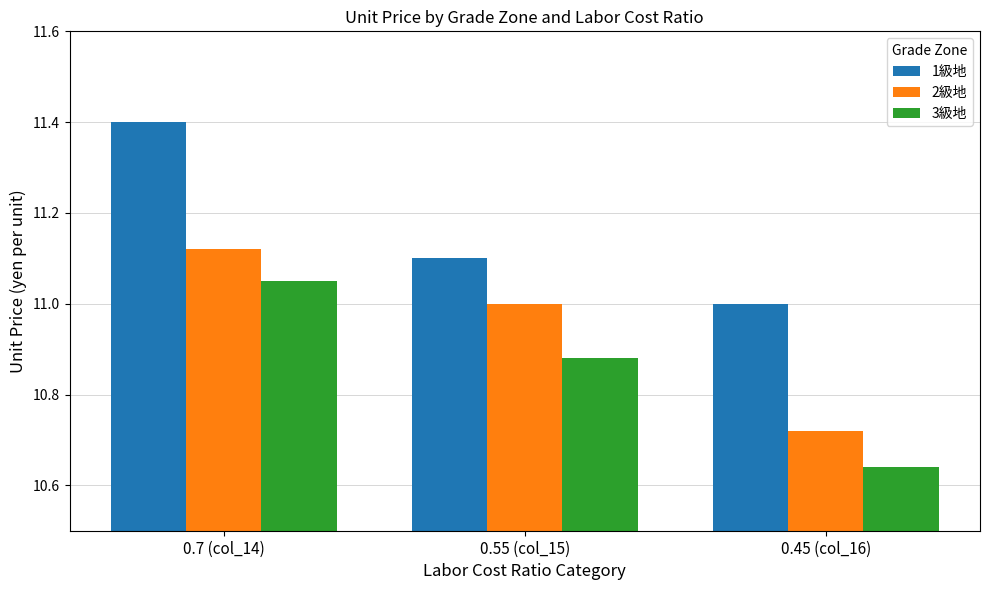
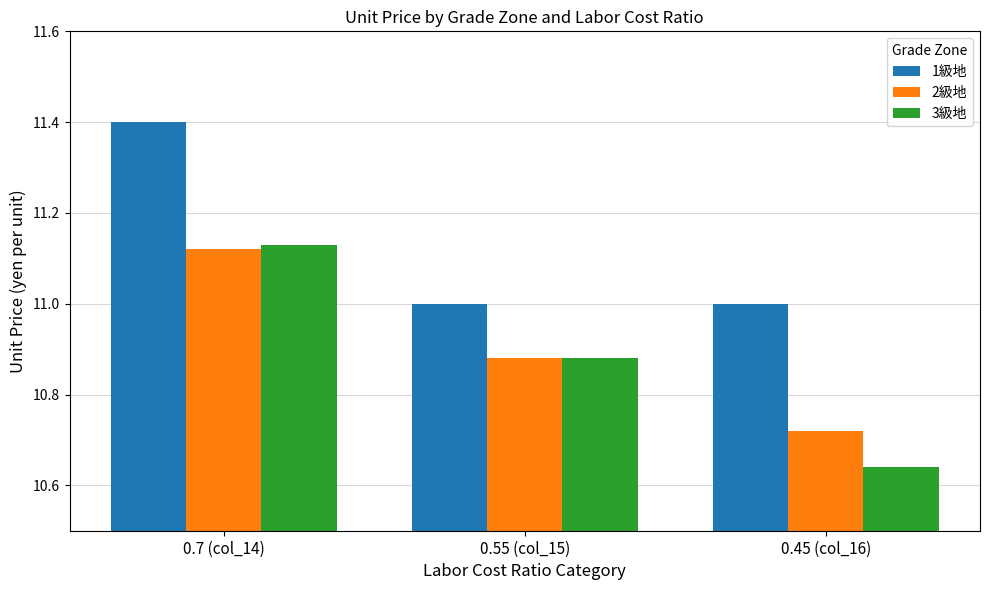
3級地, 0.7 (col_14): 11.05 -> 11.13
1級地, 0.55 (col_15): 11.1 -> 11.0
2級地, 0.55 (col_15): 11.00 -> 10.88
